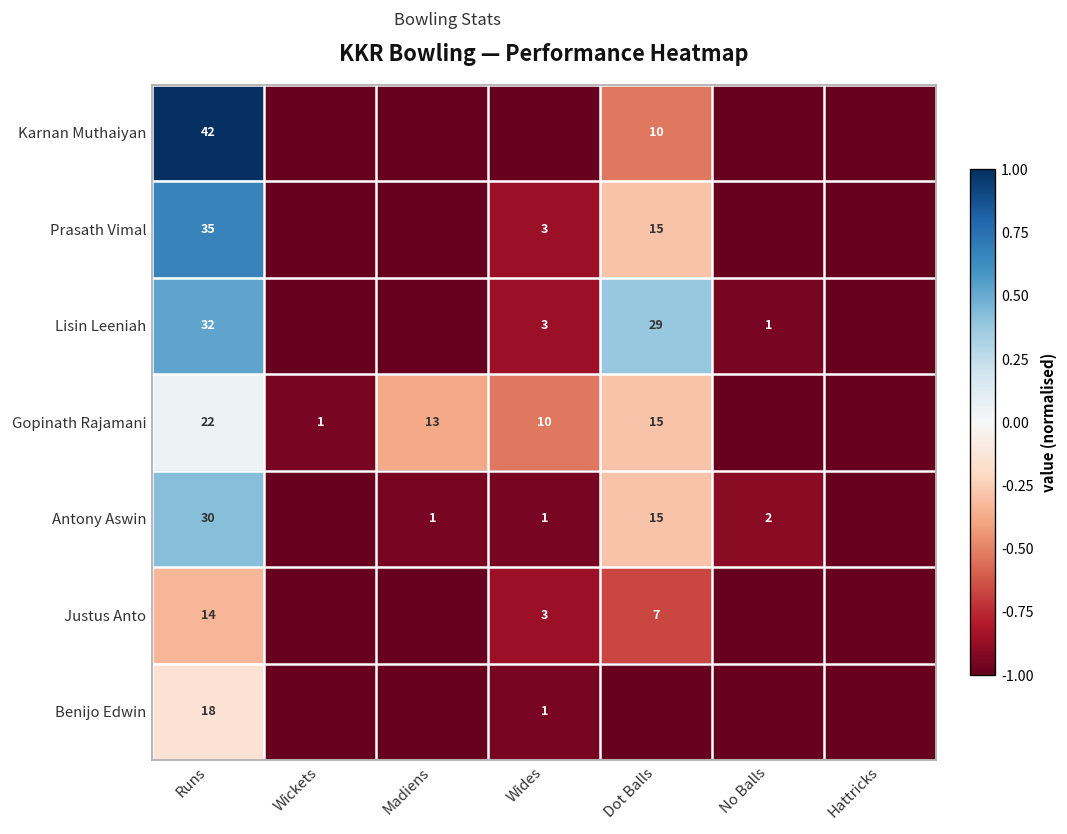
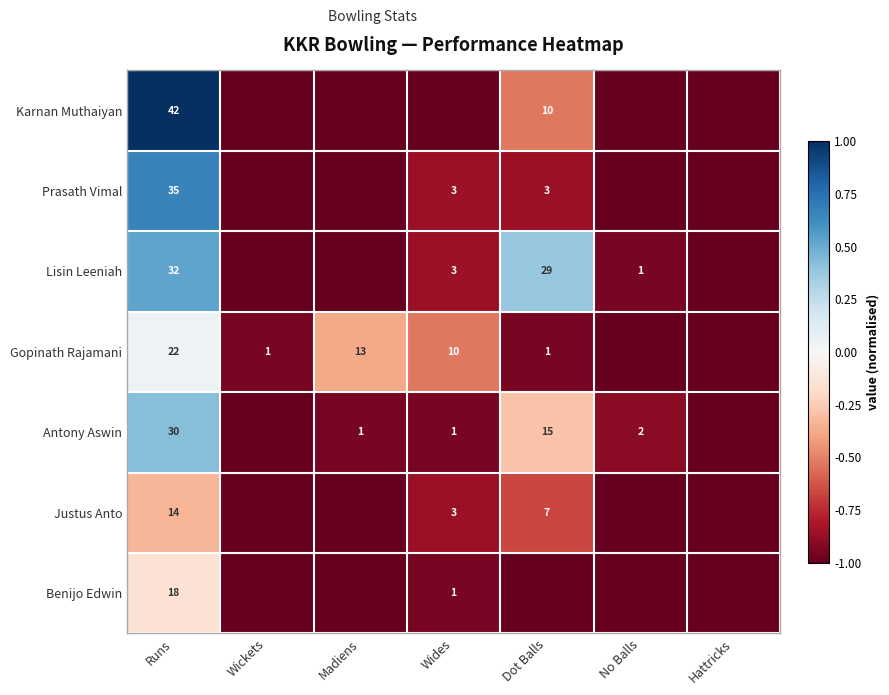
Prasath Vimal, Dot Balls: 15 -> 3
Gopinath Rajamani, Dot Balls: 15 -> 1
